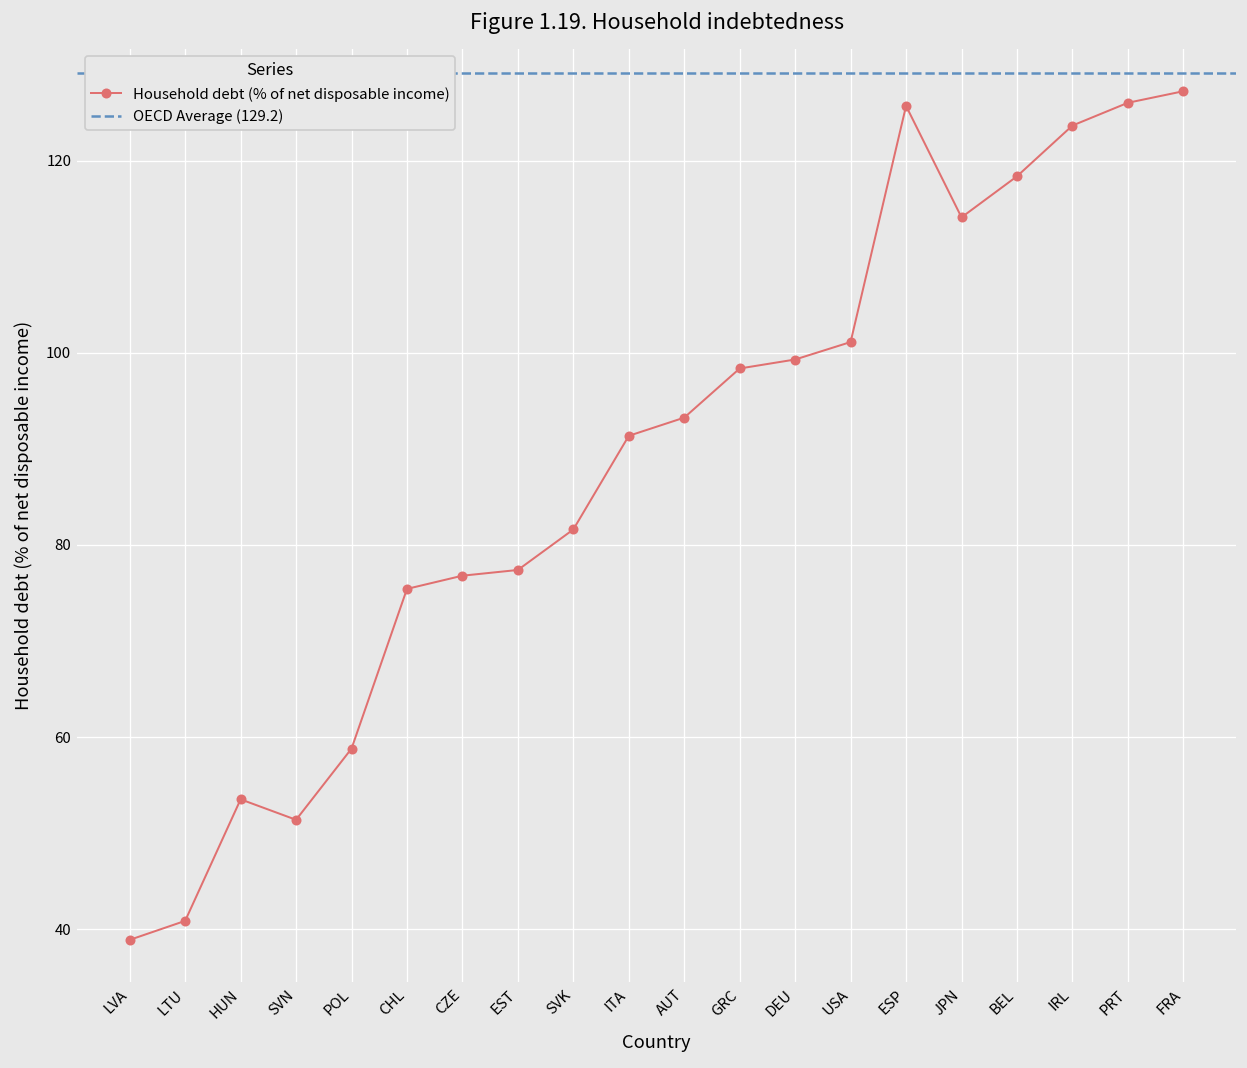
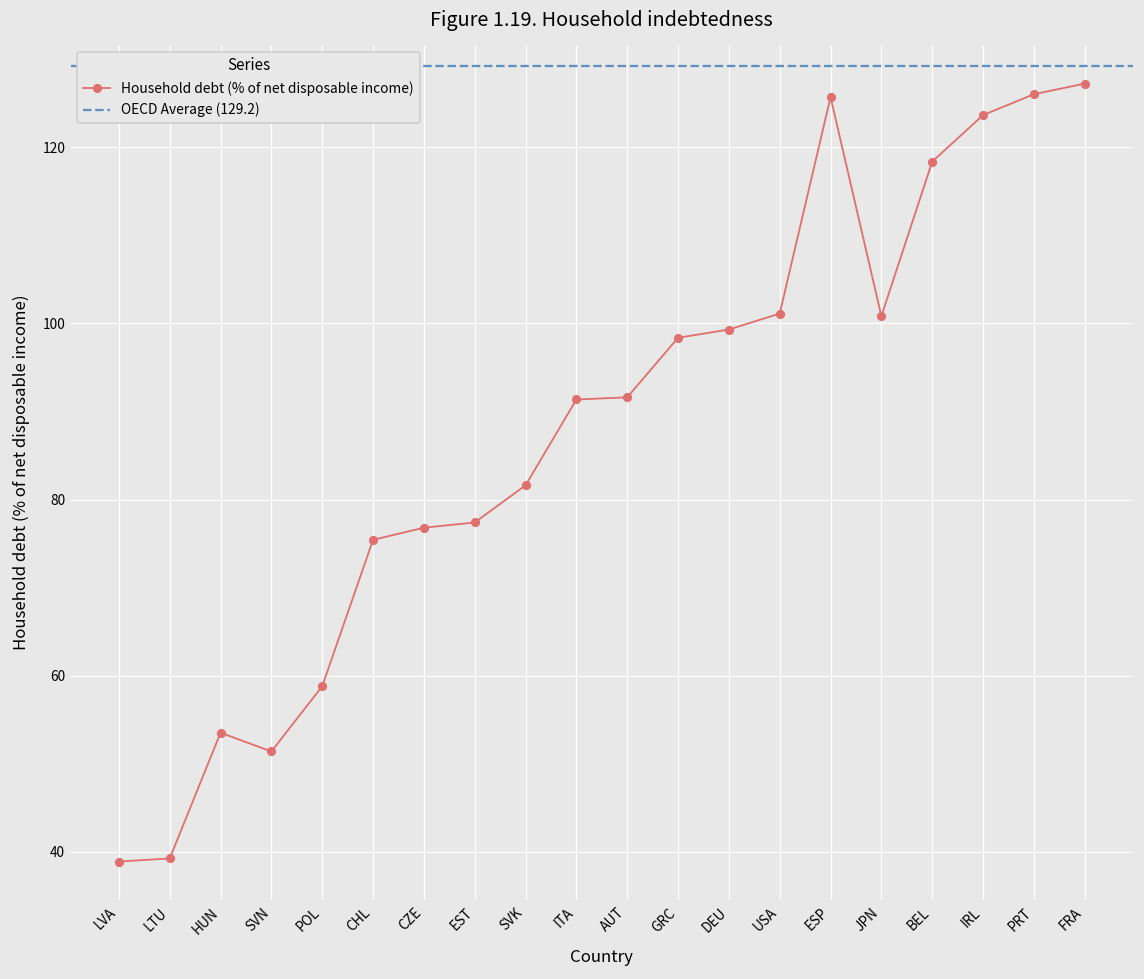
LTU: 41 -> 39
AUT: 93 -> 92
JPN: 114 -> 101
